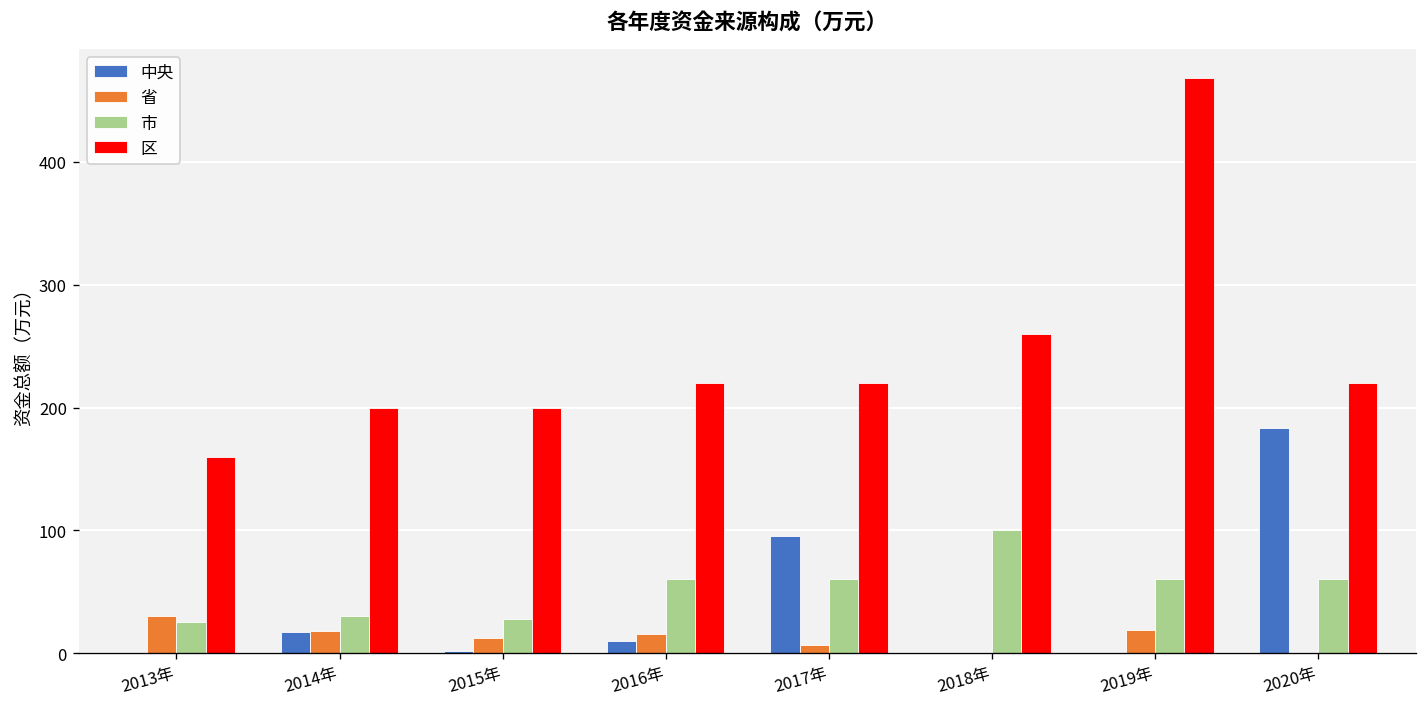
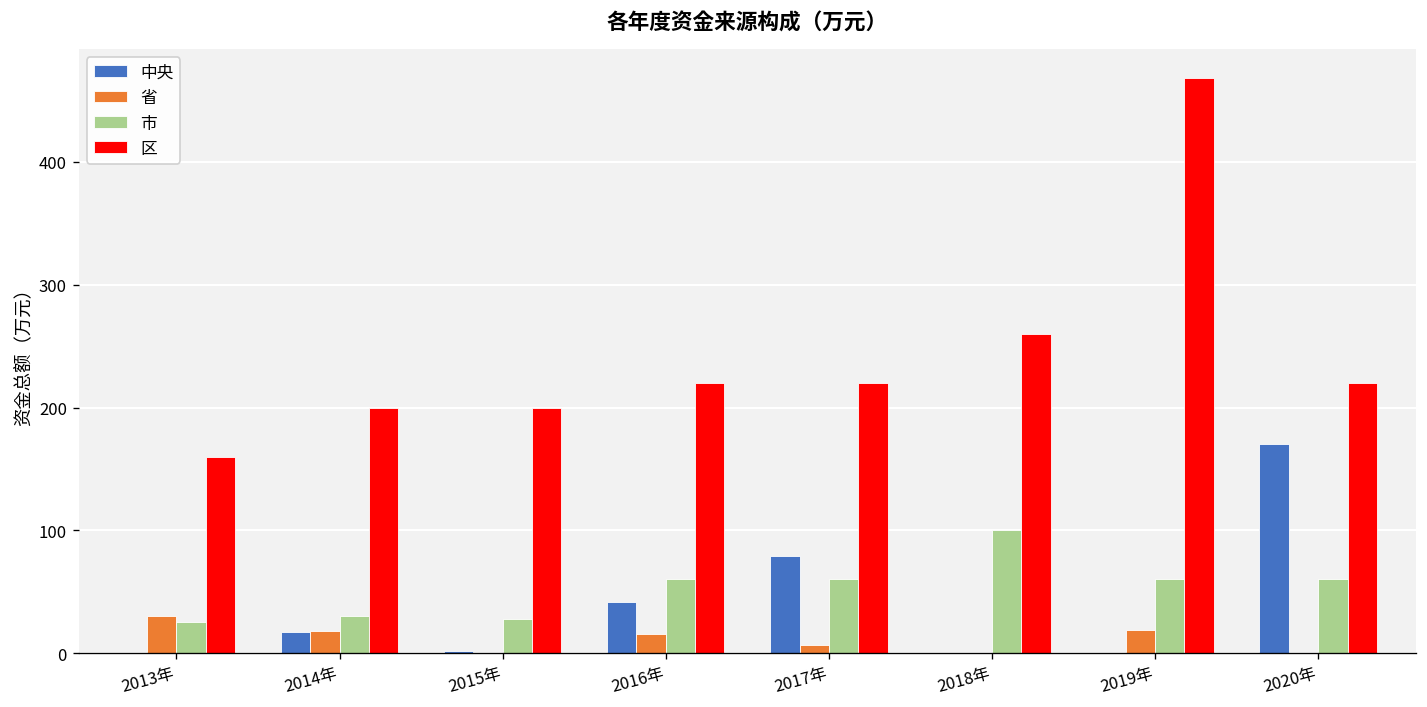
省, 2015年: 12 -> 0
中央, 2016年: 10 -> 42
中央, 2017年: 95 -> 79
中央, 2020年: 183 -> 170
